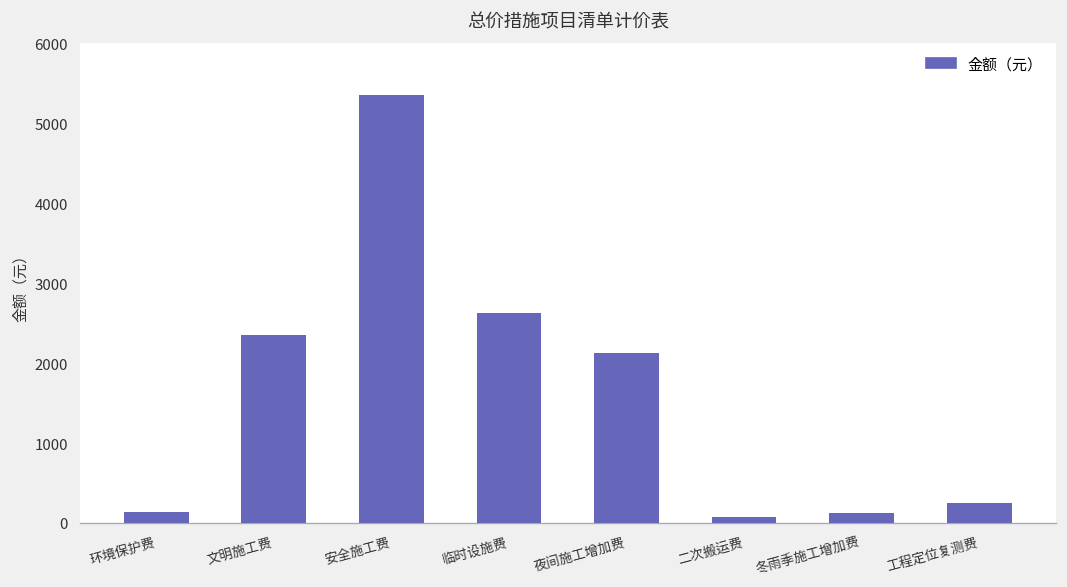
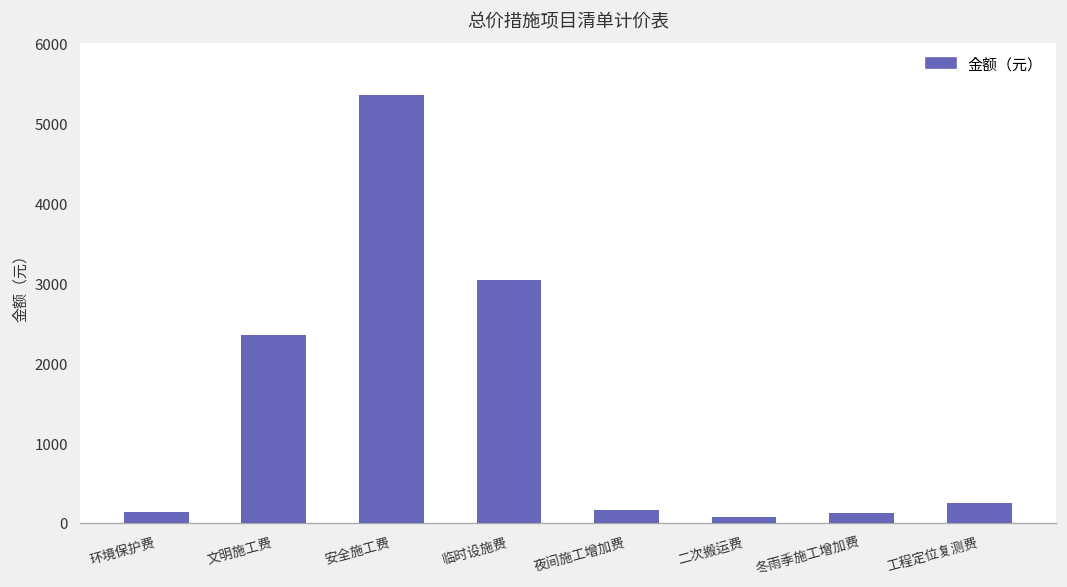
临时设施费: 2600 -> 3000
夜间施工增加费: 2100 -> 200
